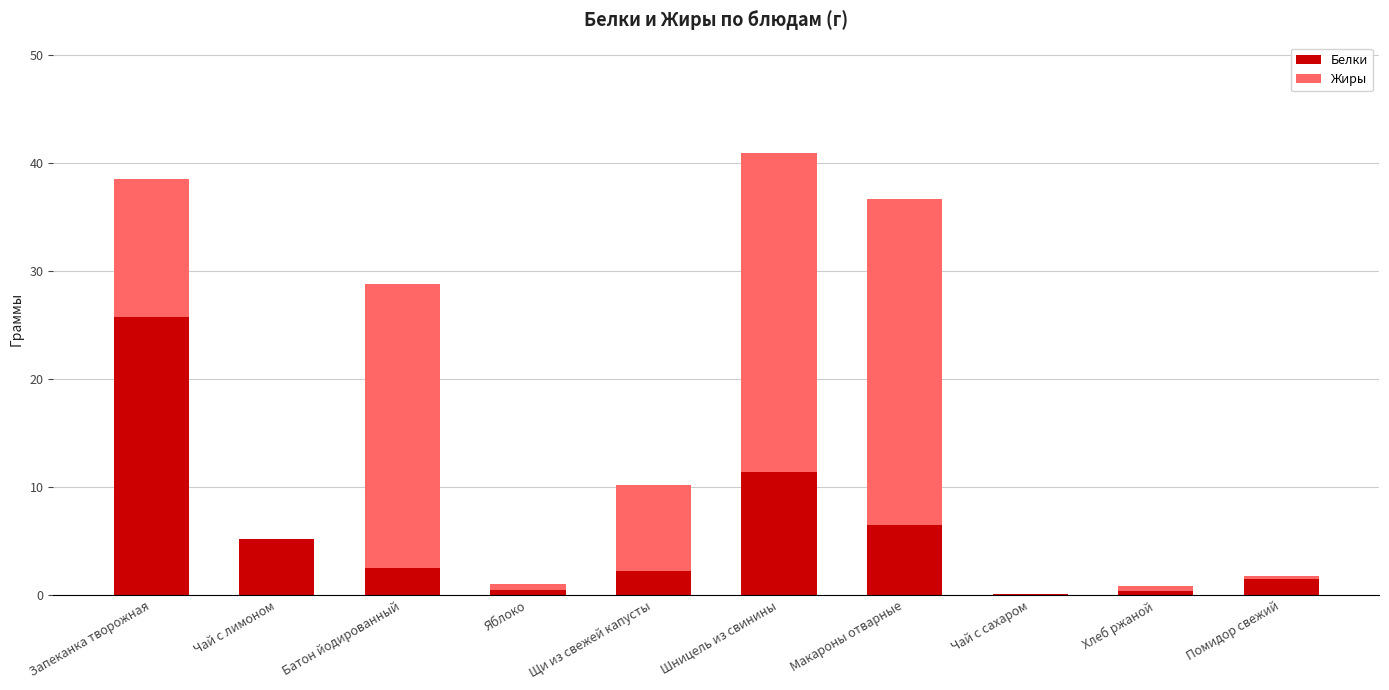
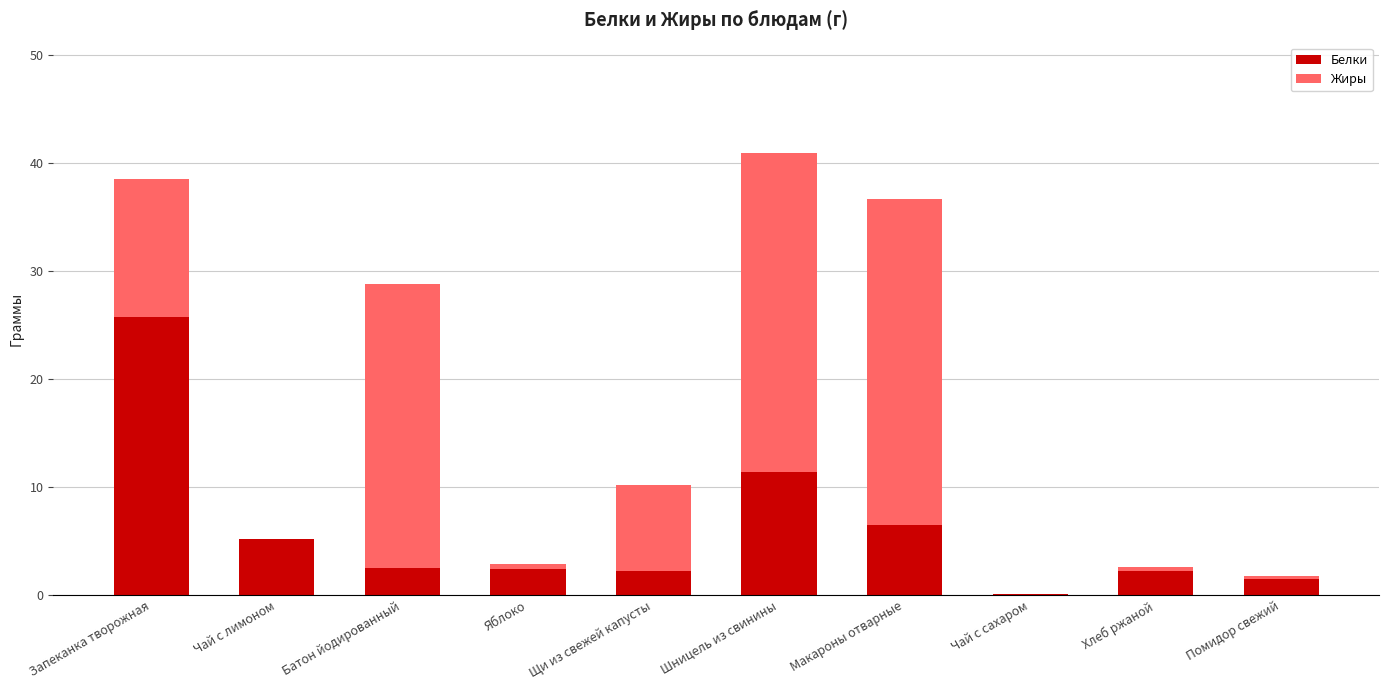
Белки, Яблоко: 0.5 -> 2.4
Белки, Хлеб ржаной: 0.4 -> 2.2
